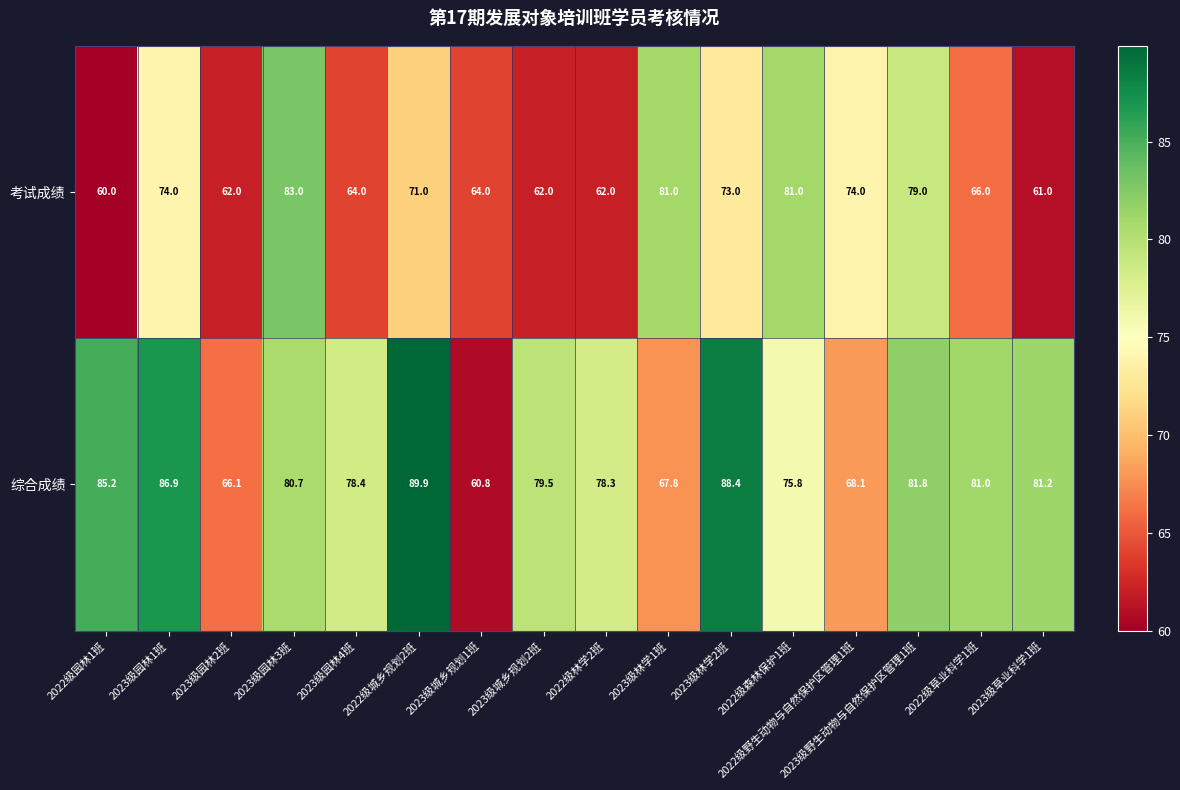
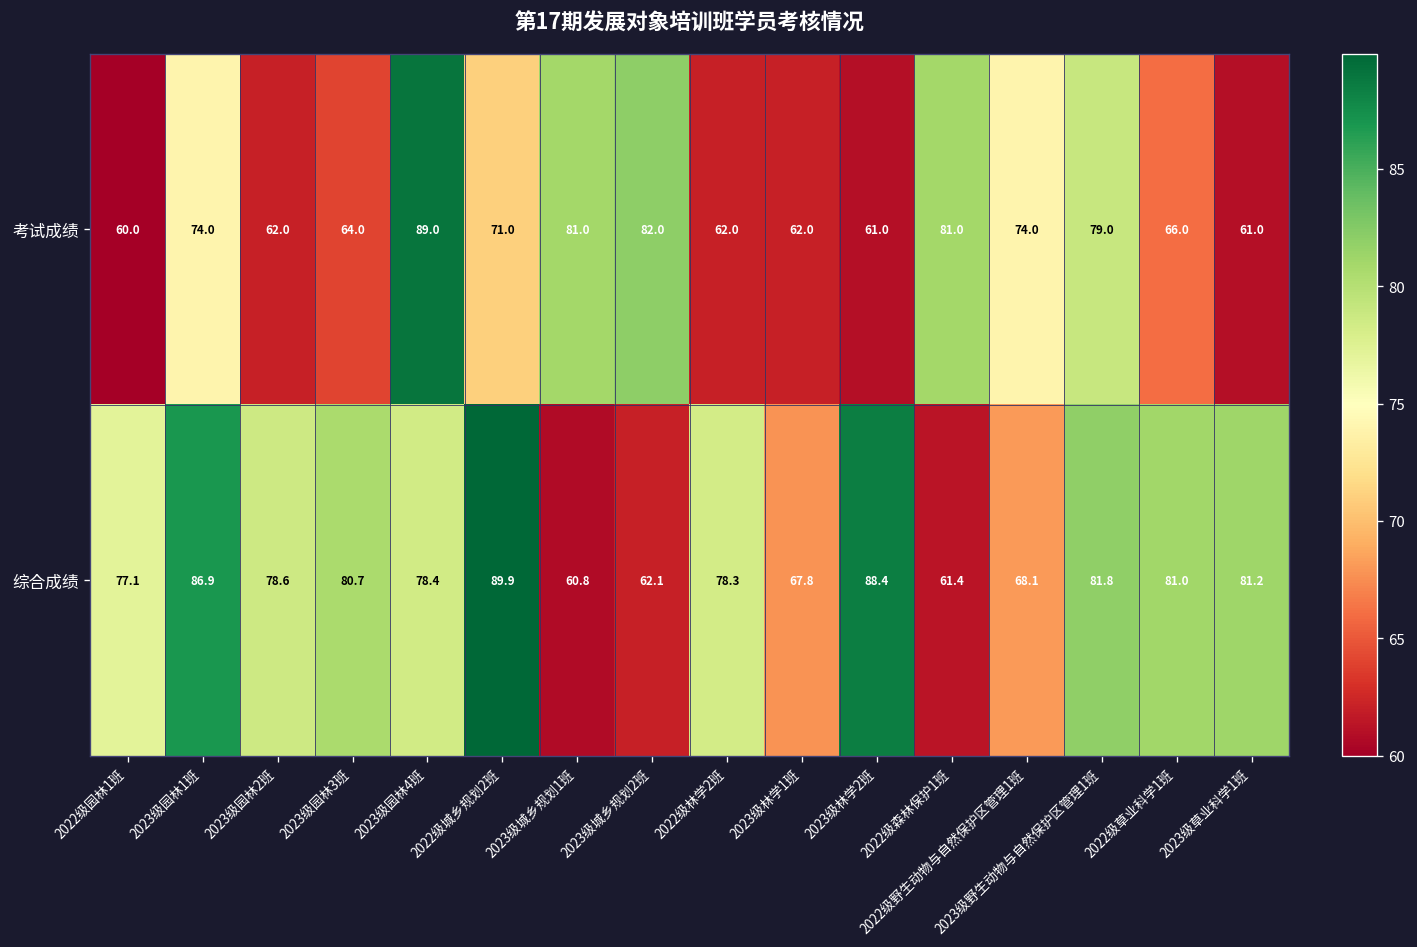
考试成绩, 2023级园林3班: 83.0 -> 64.0
考试成绩, 2023级园林4班: 64.0 -> 89.0
考试成绩, 2023级城乡规划1班: 64.0 -> 81.0
考试成绩, 2023级城乡规划2班: 62.0 -> 82.0
考试成绩, 2023级林学1班: 81.0 -> 62.0
考试成绩, 2023级林学2班: 73.0 -> 61.0
综合成绩, 2022级园林1班: 85.2 -> 77.1
综合成绩, 2023级园林2班: 66.1 -> 78.6
综合成绩, 2023级城乡规划2班: 79.5 -> 62.1
综合成绩, 2022级森林保护1班: 75.8 -> 61.4
